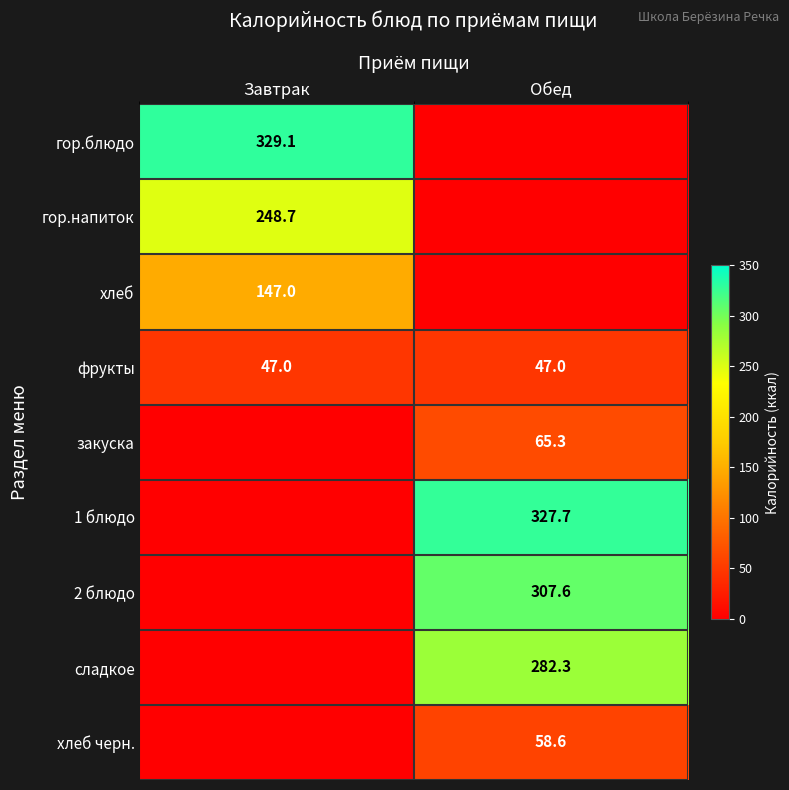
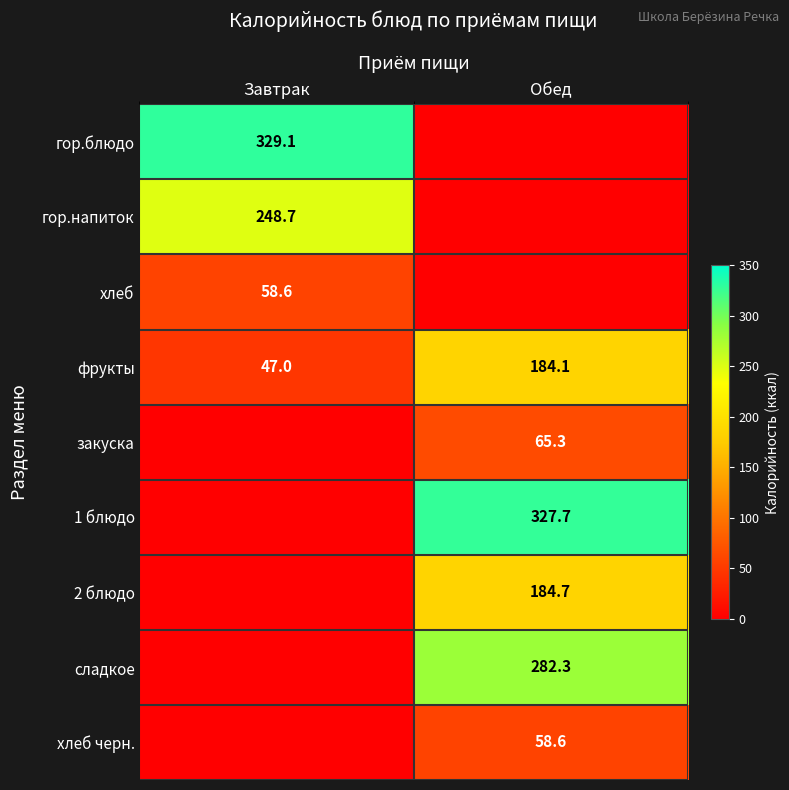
хлеб, Завтрак: 147.0 -> 58.6
фрукты, Обед: 47.0 -> 184.1
2 блюдо, Обед: 307.6 -> 184.7
